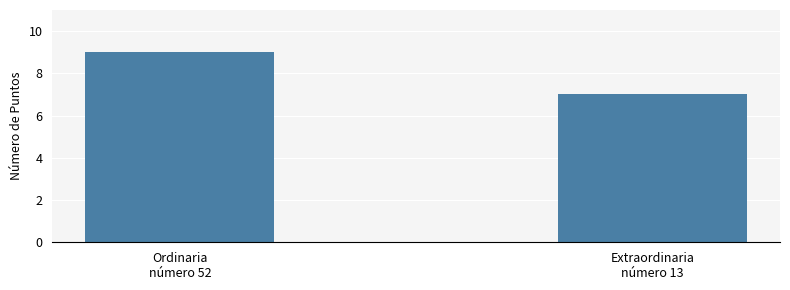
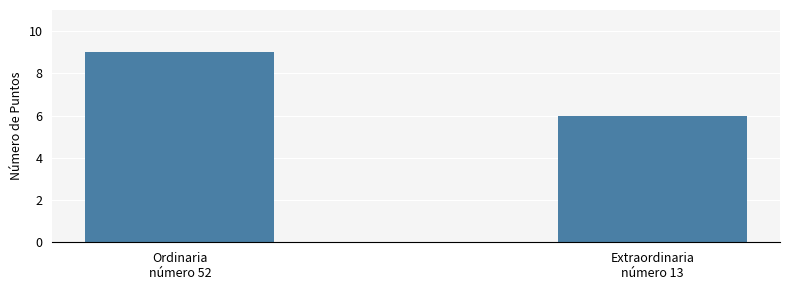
Extraordinaria número 13: 7 -> 6
